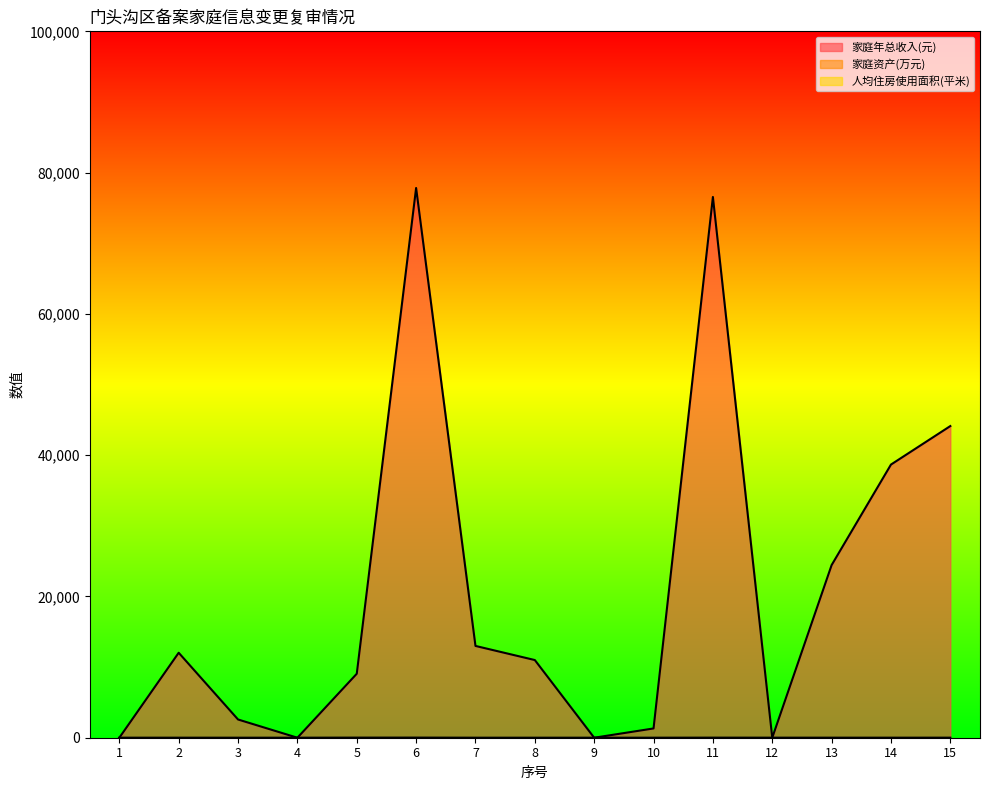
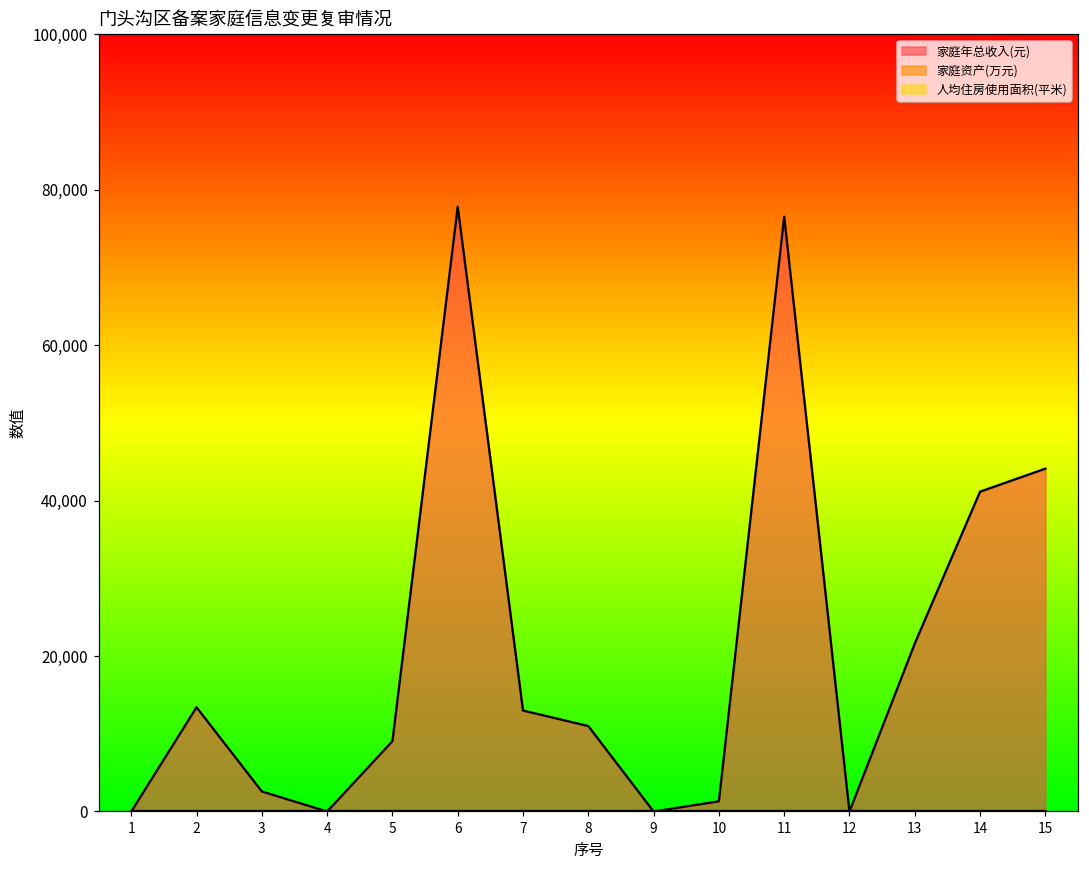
家庭年总收入(元), 2: 12,000 -> 13,000
家庭年总收入(元), 13: 24,000 -> 22,000
家庭年总收入(元), 14: 39,000 -> 41,000
